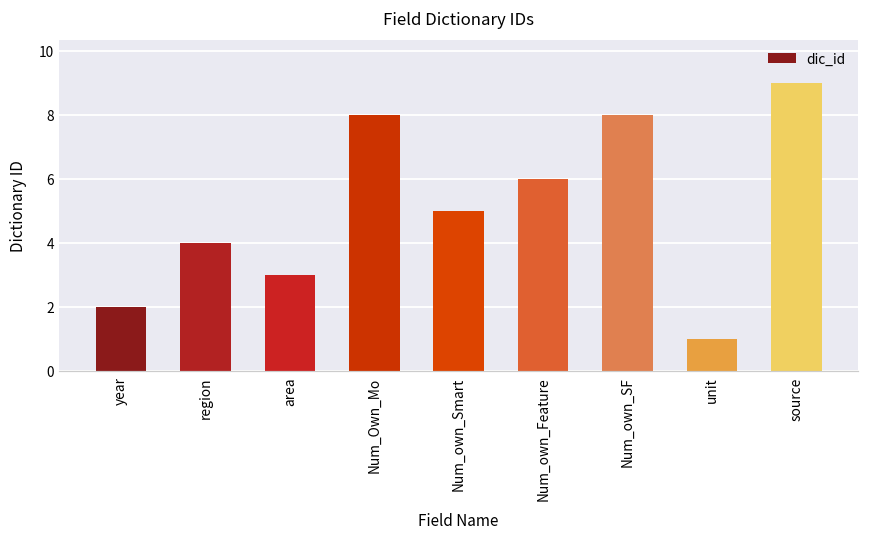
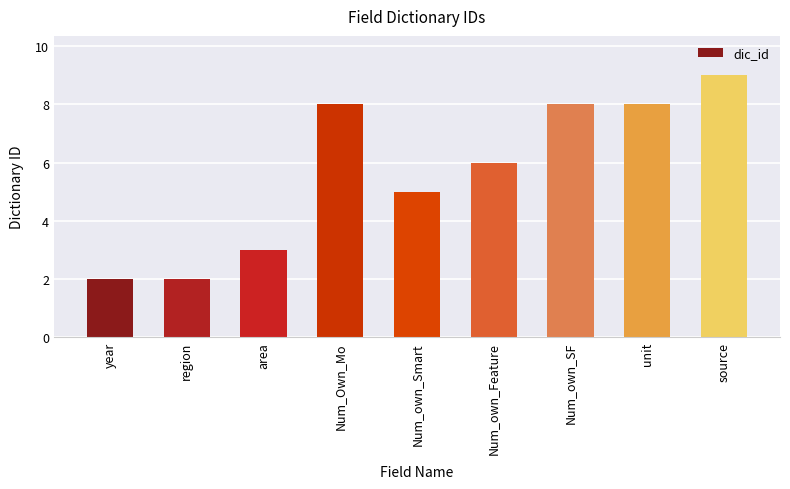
region: 4 -> 2
unit: 1 -> 8
